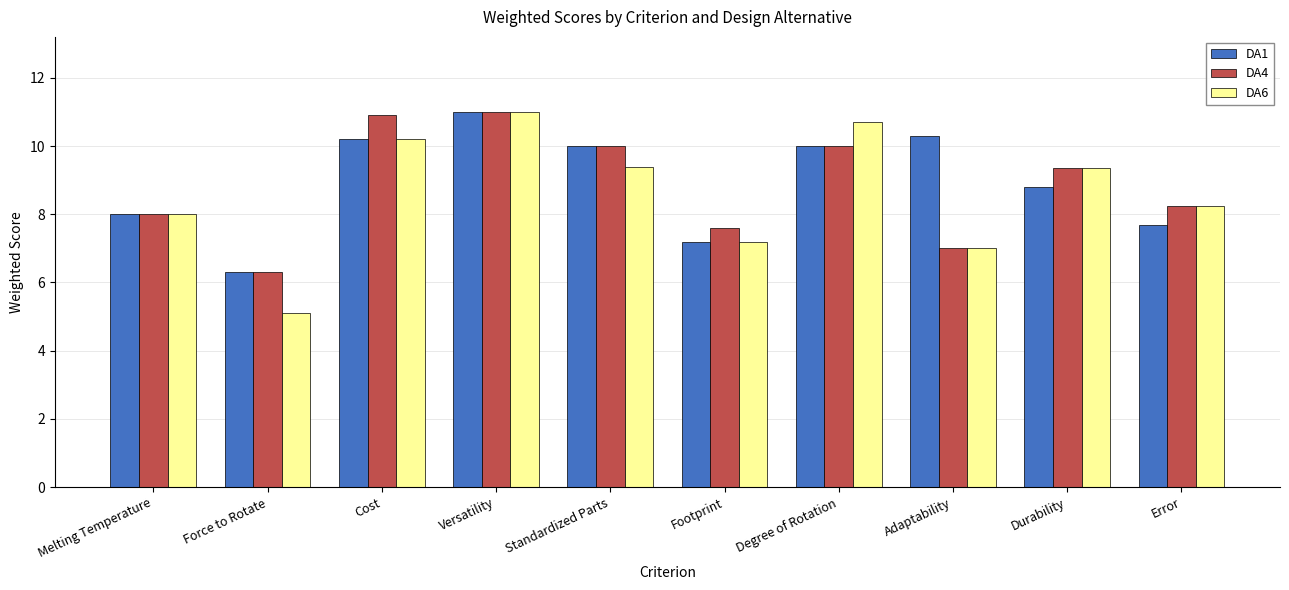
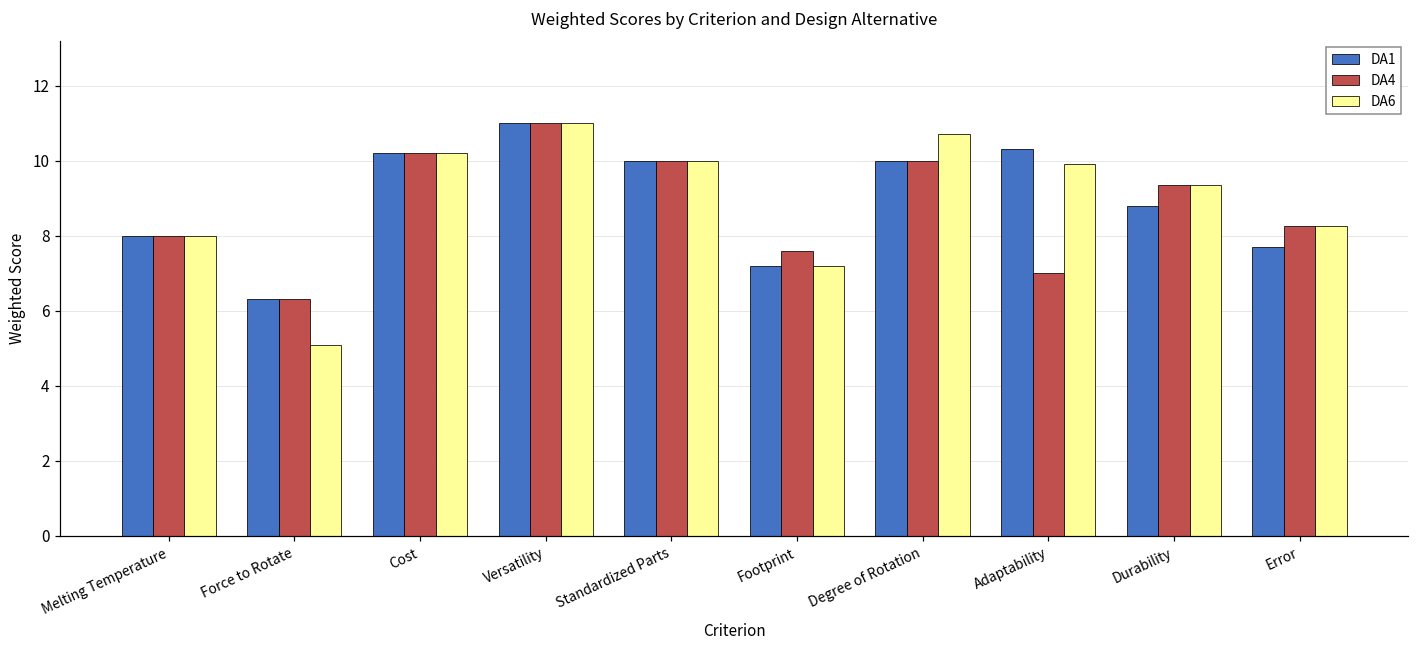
DA4, Cost: 10.9 -> 10.2
DA6, Standardized Parts: 9.4 -> 10.0
DA6, Adaptability: 7.0 -> 9.9
